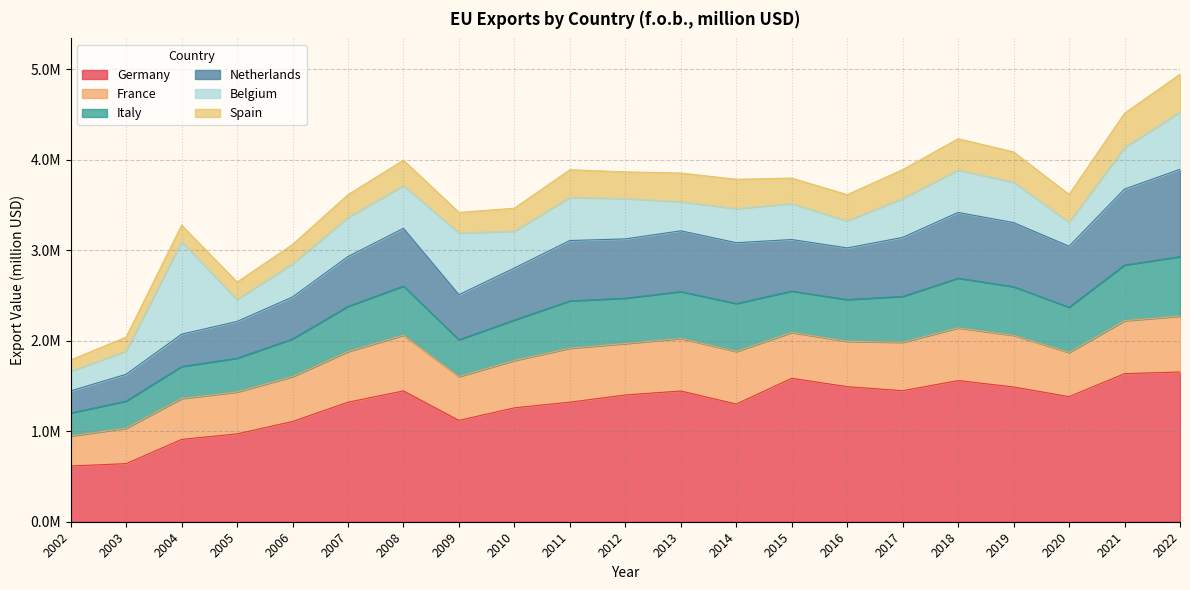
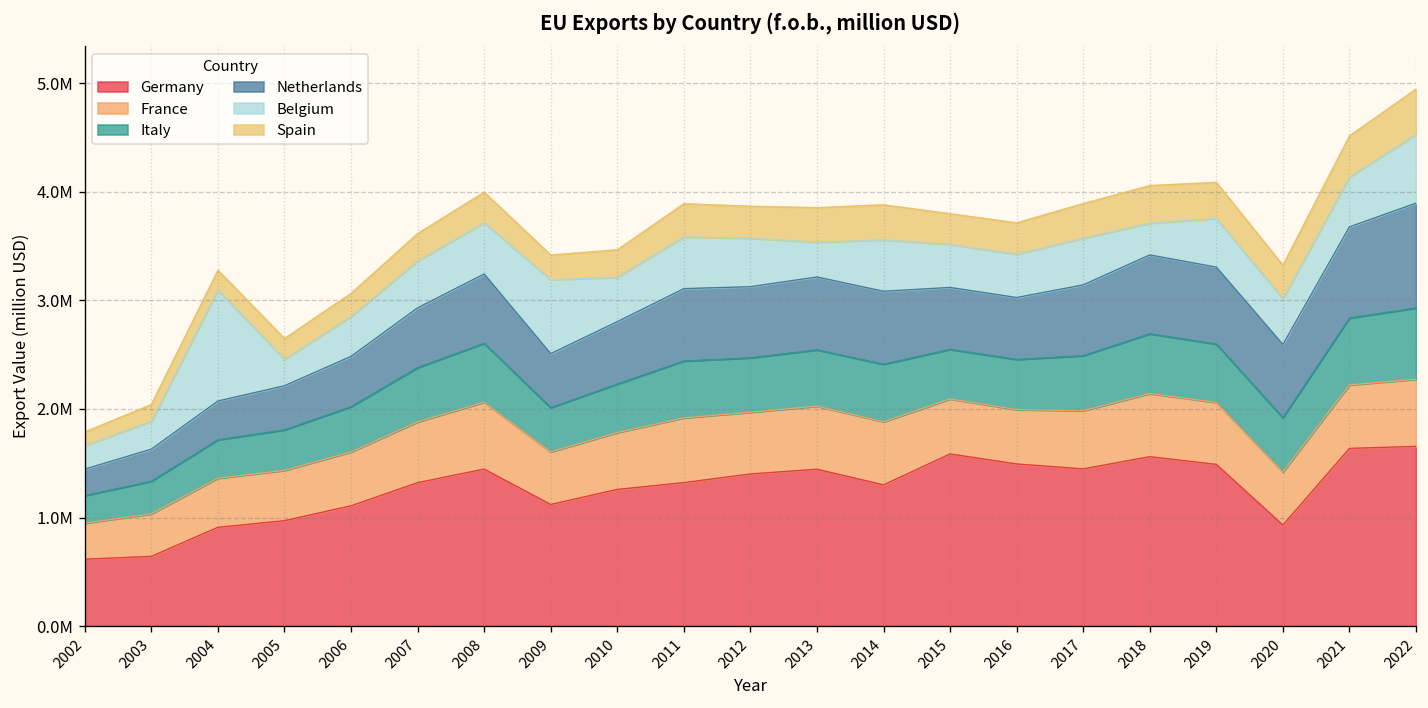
Belgium, 2014: 400000 -> 500000
Belgium, 2016: 300000 -> 400000
Belgium, 2018: 500000 -> 300000
Germany, 2020: 1400000 -> 900000
Belgium, 2020: 300000 -> 400000
